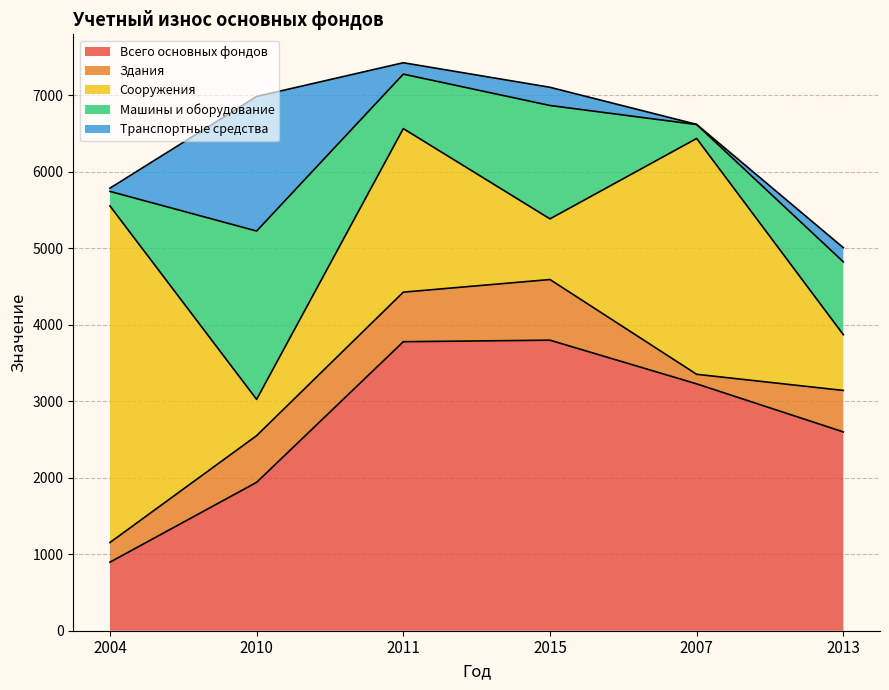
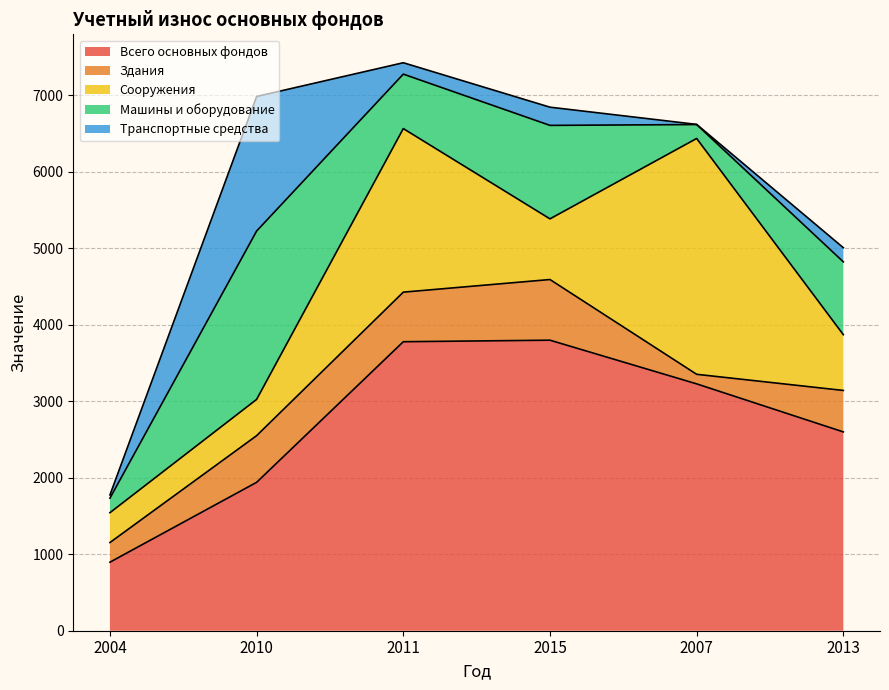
Сооружения, 2004: 4400 -> 400
Машины и оборудование, 2015: 1500 -> 1200
